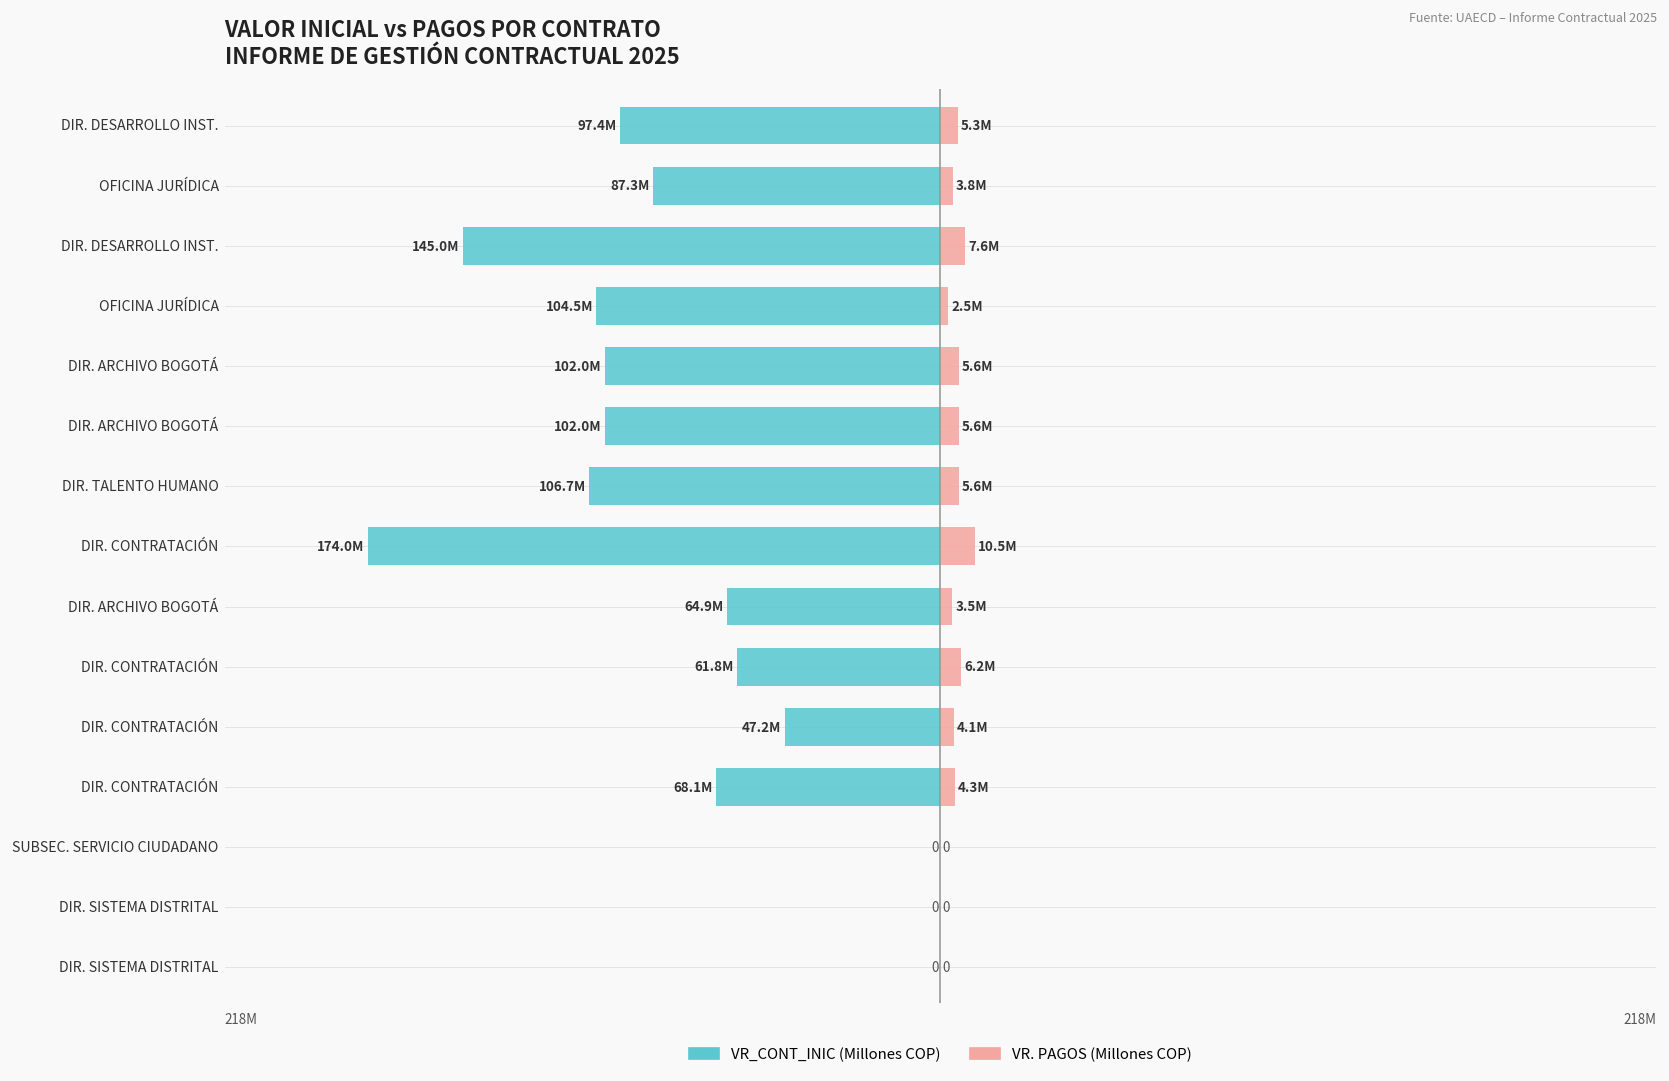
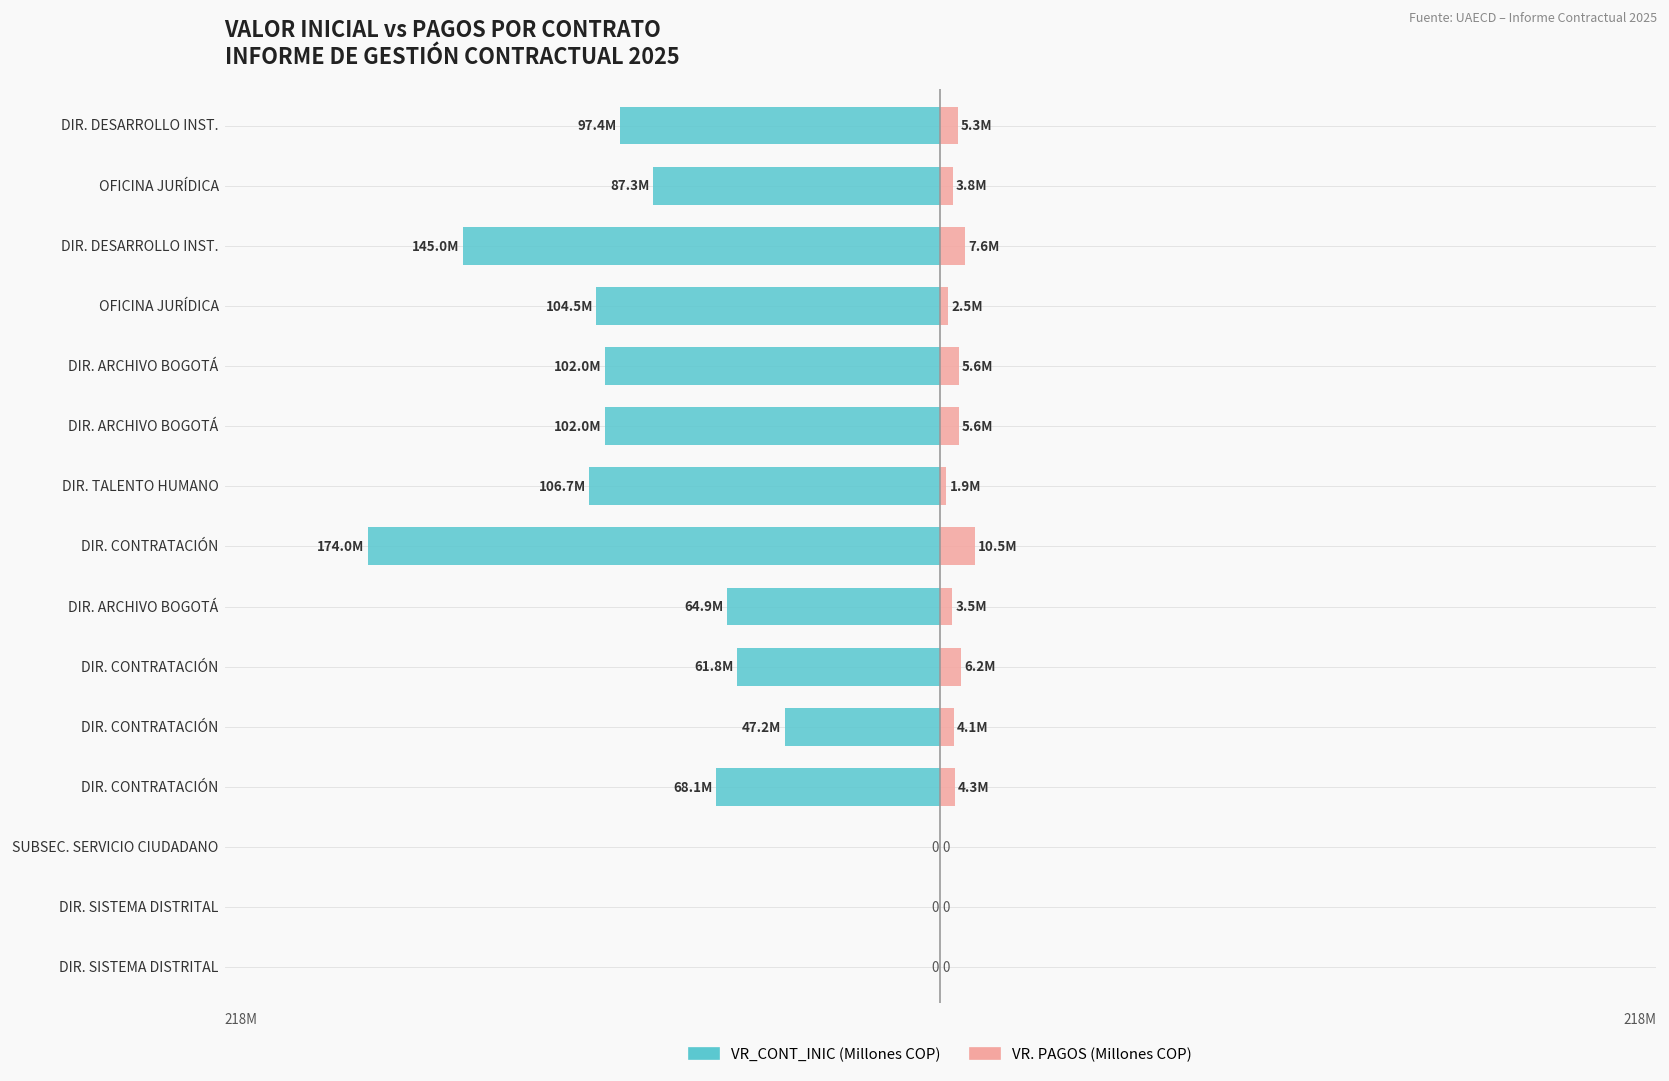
VR. PAGOS (Millones COP), DIR. TALENTO HUMANO: 5.6M -> 1.9M
